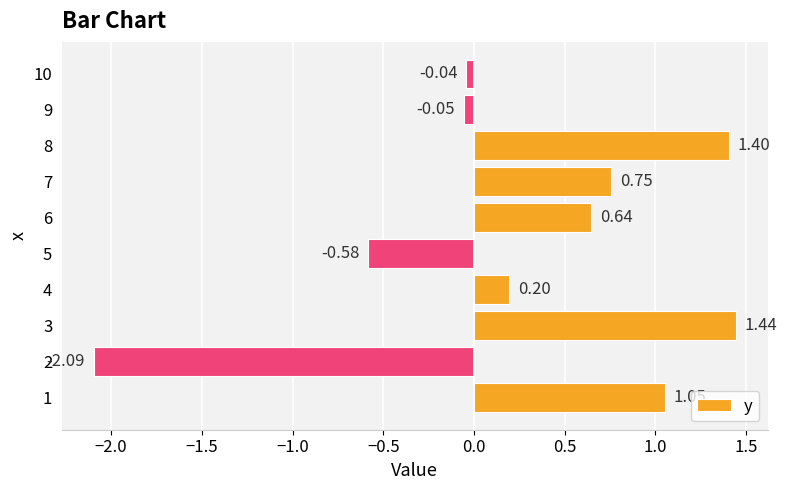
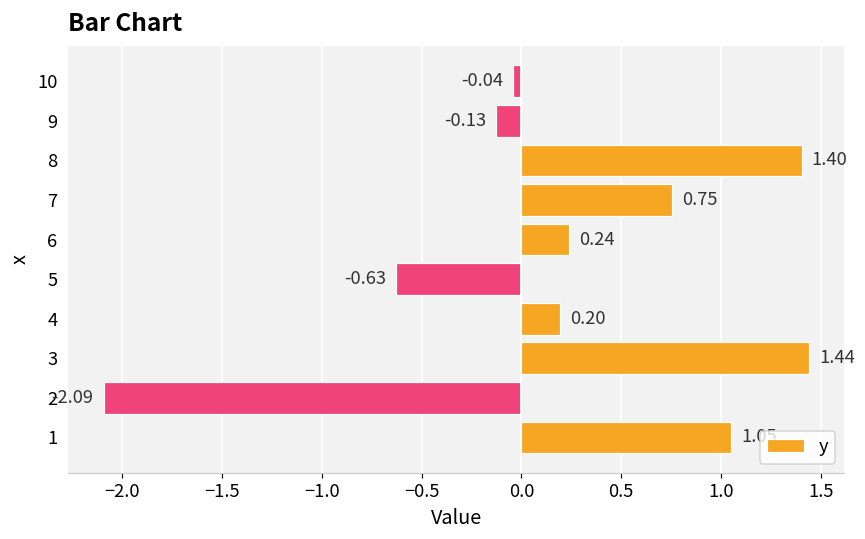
9: -0.05 -> -0.13
6: 0.64 -> 0.24
5: -0.58 -> -0.63
